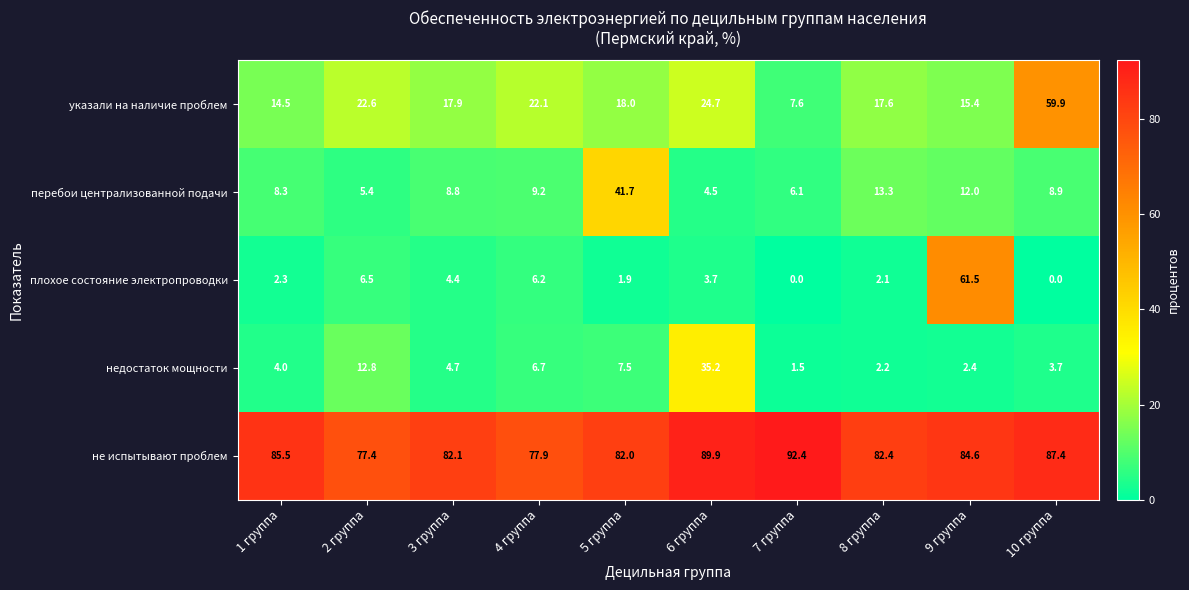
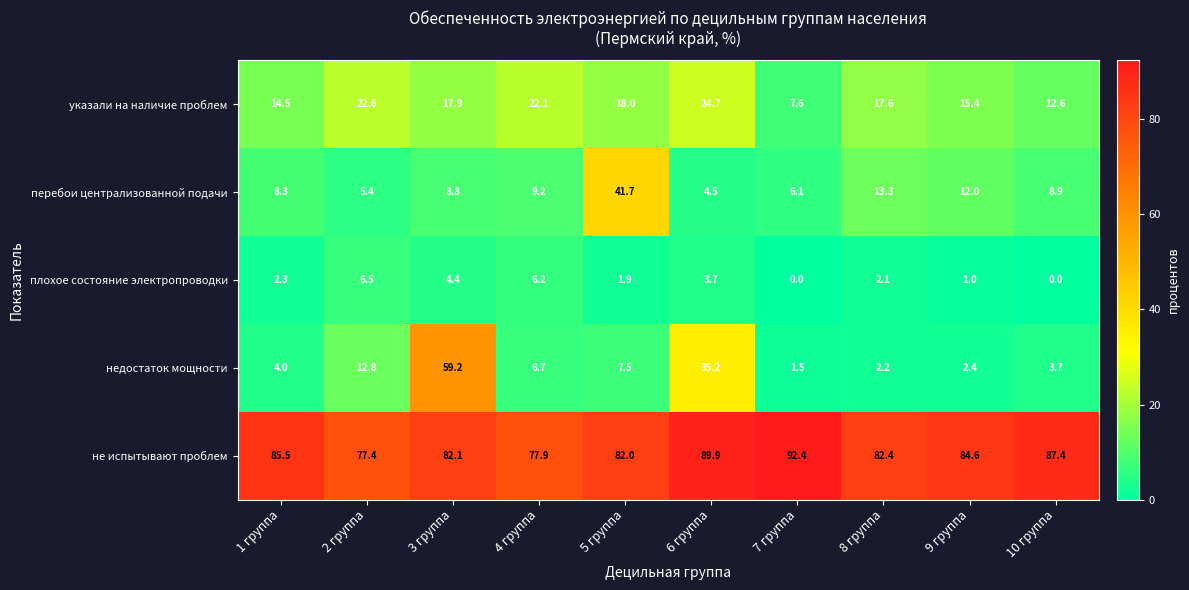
указали на наличие проблем, 10 группа: 59.9 -> 12.6
плохое состояние электропроводки, 9 группа: 61.5 -> 1.0
недостаток мощности, 3 группа: 4.7 -> 59.2
